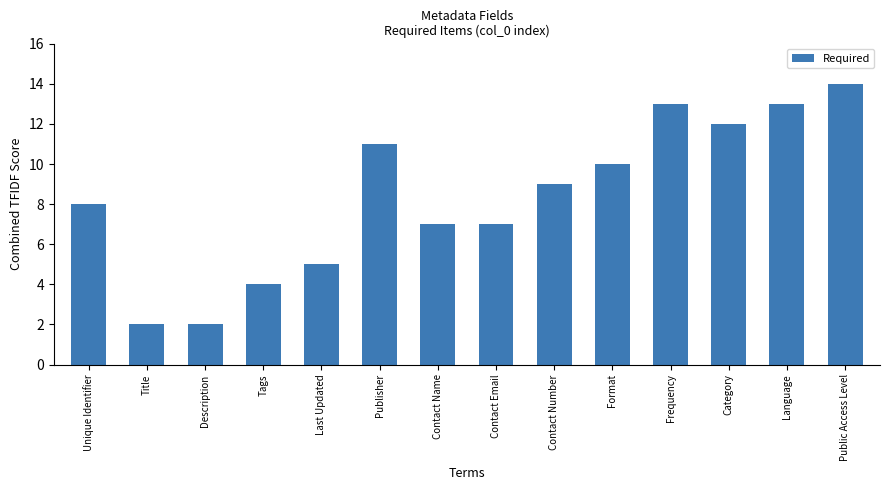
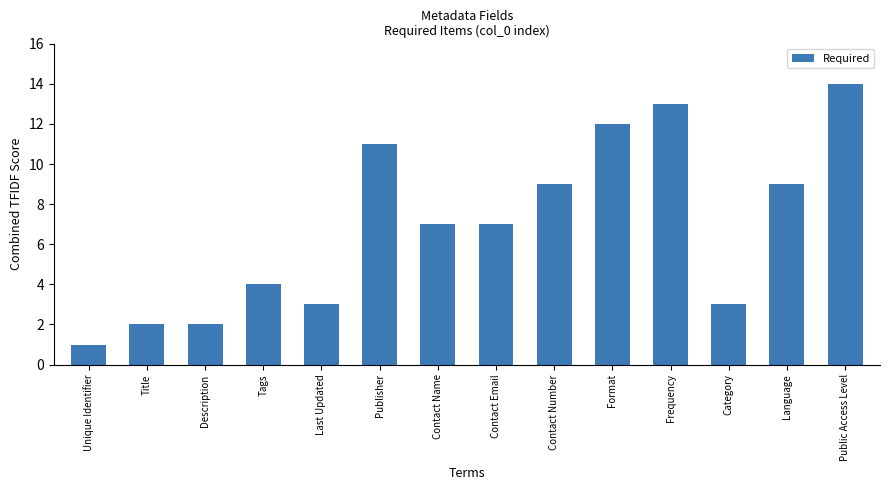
Unique Identifier: 8 -> 1
Last Updated: 5 -> 3
Format: 10 -> 12
Category: 12 -> 3
Language: 13 -> 9
